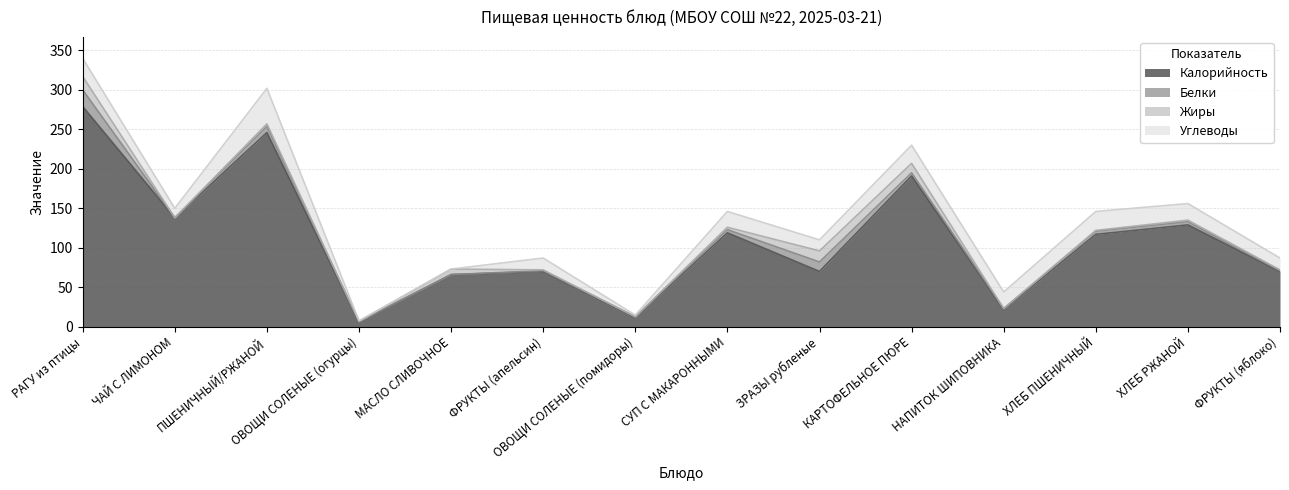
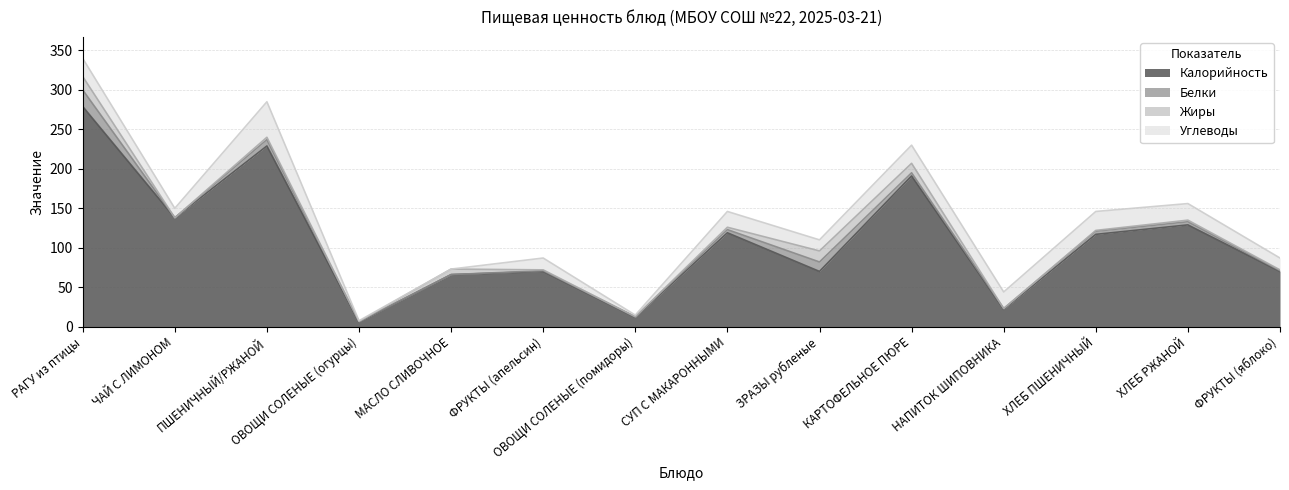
Калорийность, ПШЕНИЧНЫЙ/РЖАНОЙ: 250 -> 230
